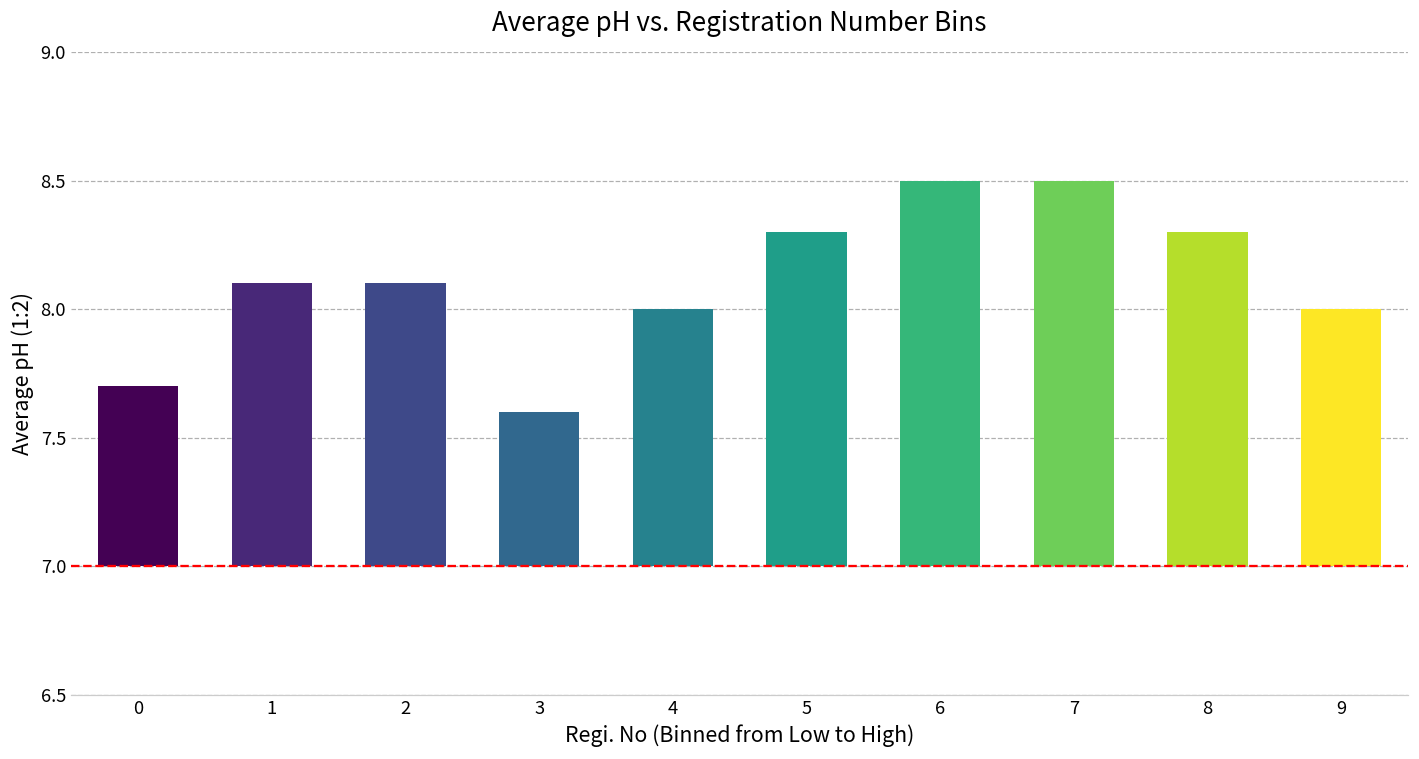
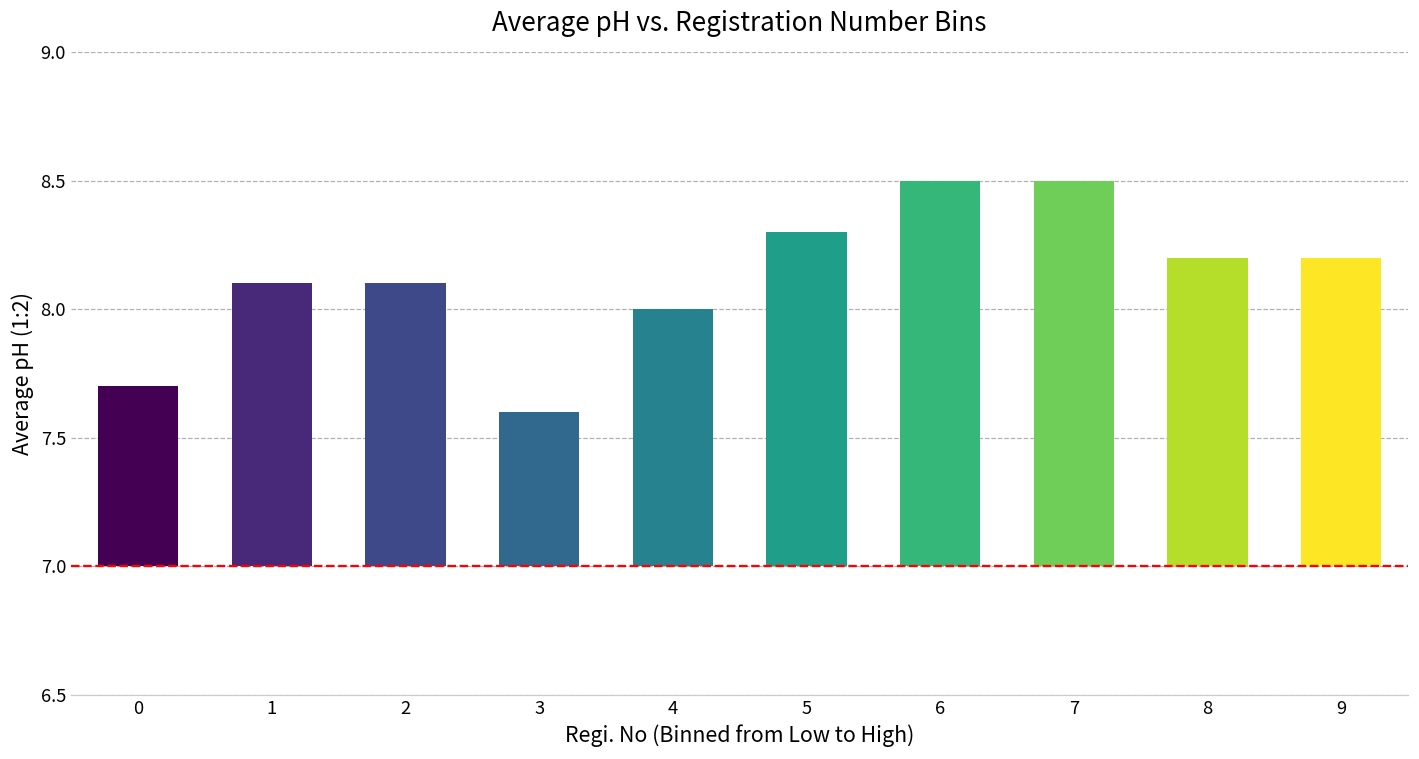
8: 8.3 -> 8.2
9: 8.0 -> 8.2
